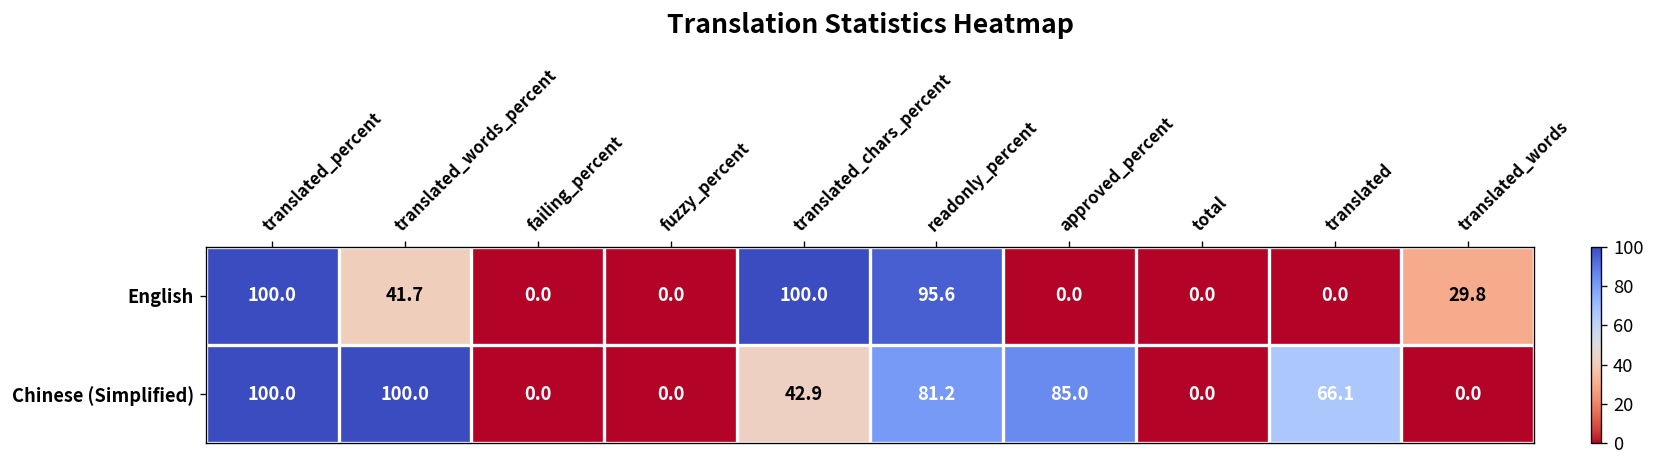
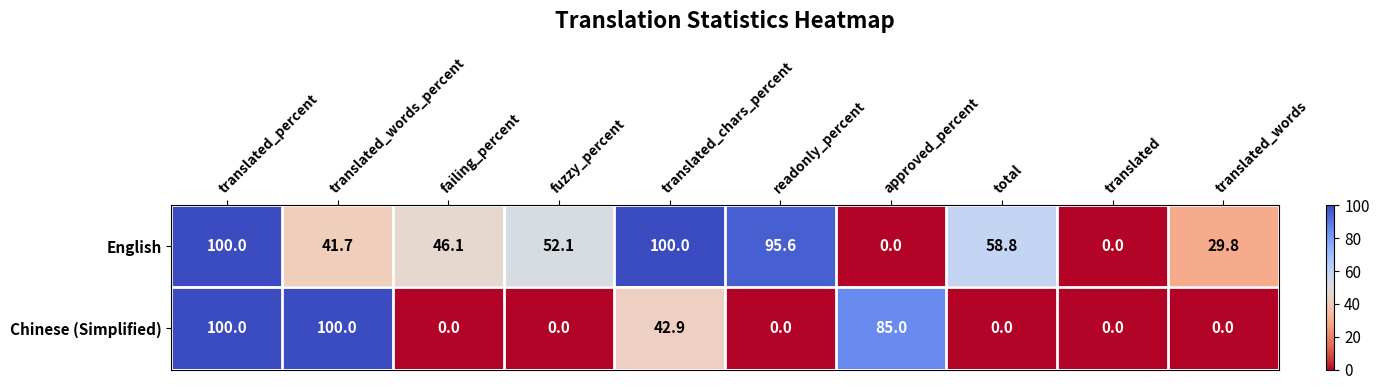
English, failing_percent: 0.0 -> 46.1
English, fuzzy_percent: 0.0 -> 52.1
English, total: 0.0 -> 58.8
Chinese (Simplified), readonly_percent: 81.2 -> 0.0
Chinese (Simplified), translated: 66.1 -> 0.0
